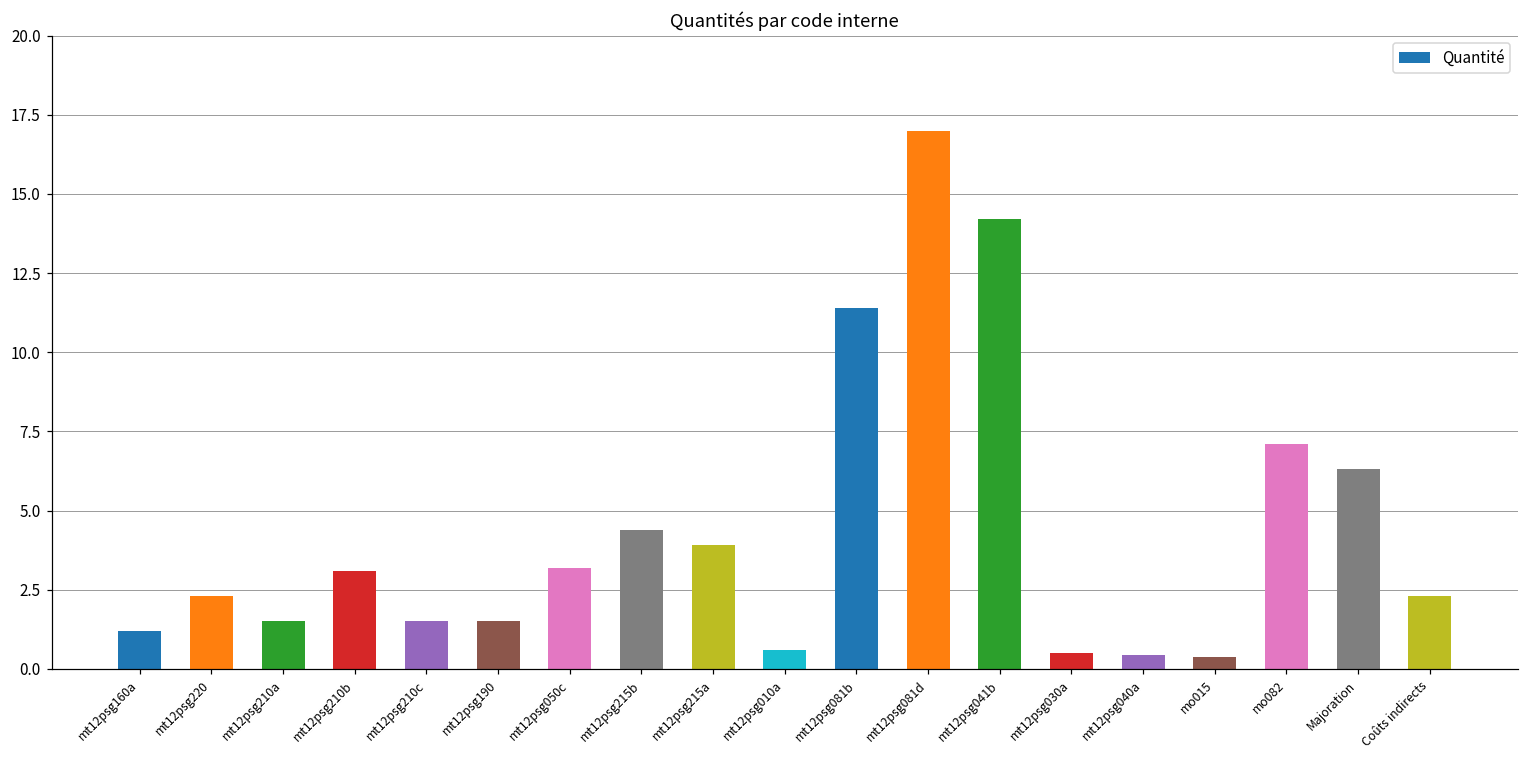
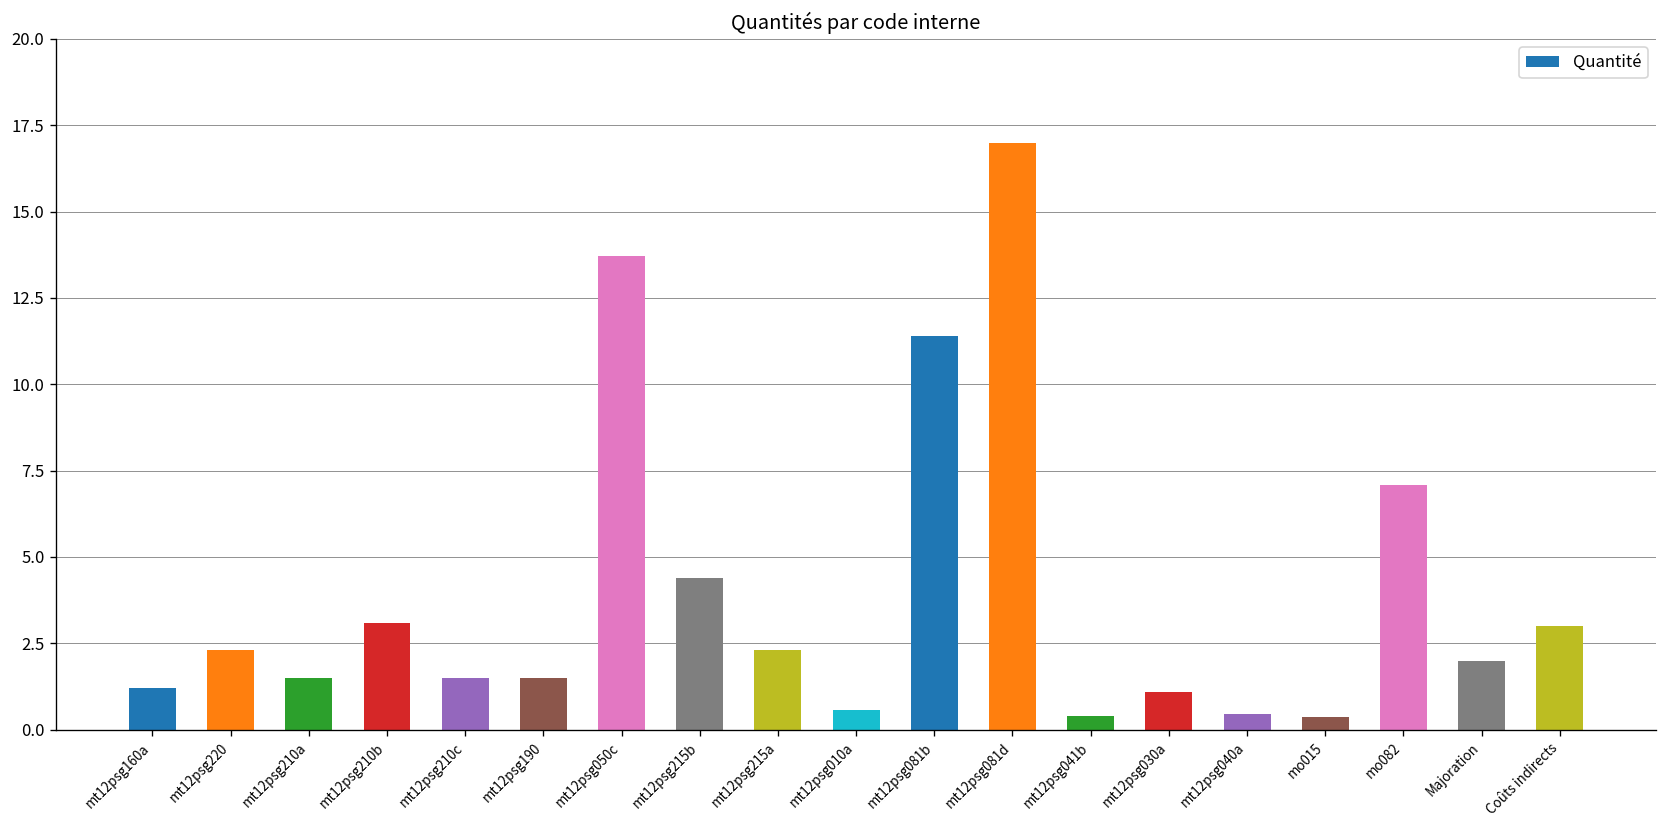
mt12psg050c: 3.2 -> 13.7
mt12psg215a: 3.9 -> 2.3
mt12psg041b: 14.2 -> 0.4
mt12psg030a: 0.5 -> 1.1
Majoration: 6.3 -> 2.0
Coûts indirects: 2.3 -> 3.0
